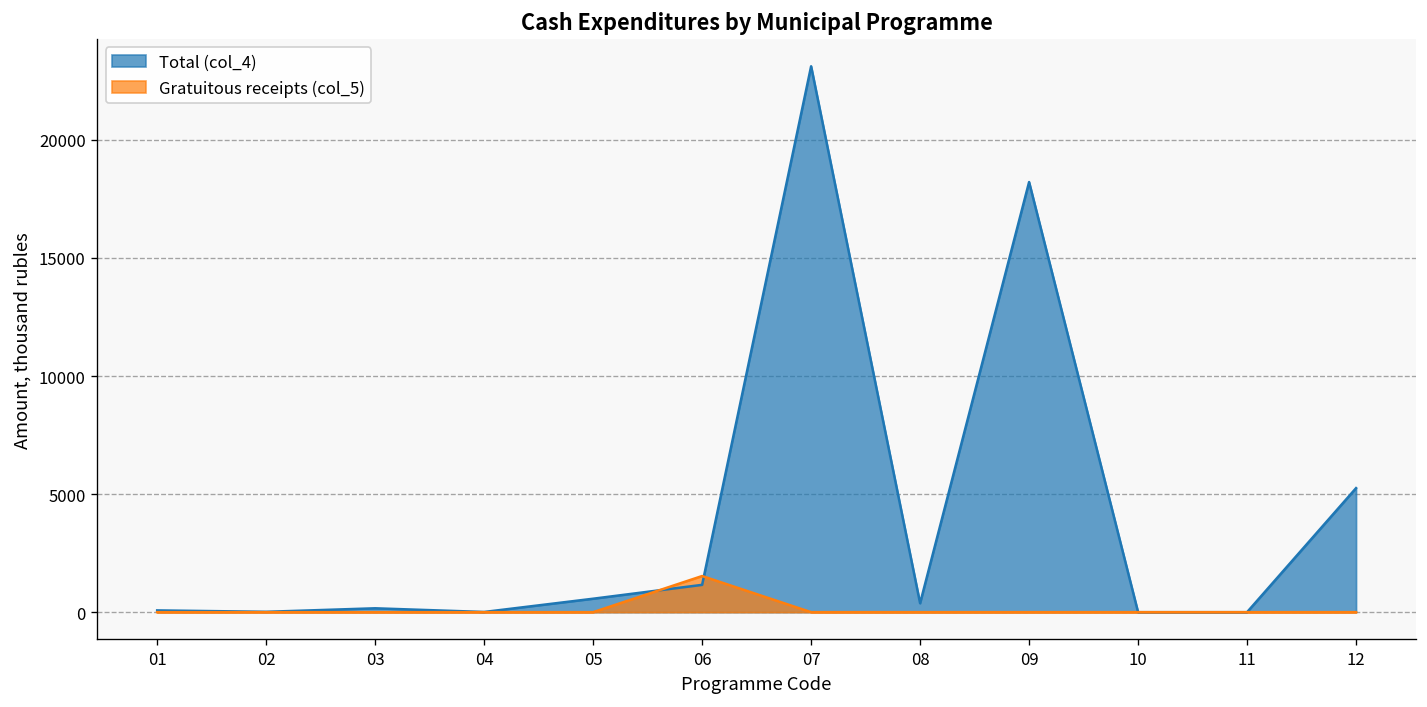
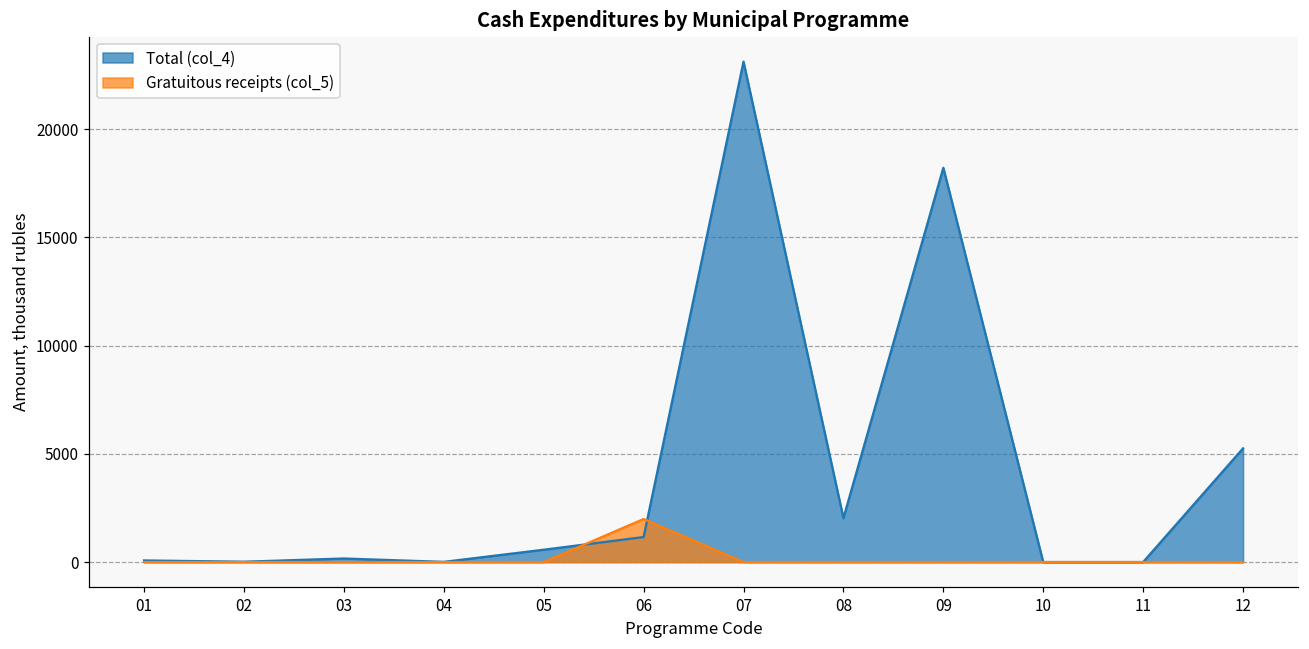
Gratuitous receipts (col_5), 06: 1500 -> 2000
Total (col_4), 08: 400 -> 2000
